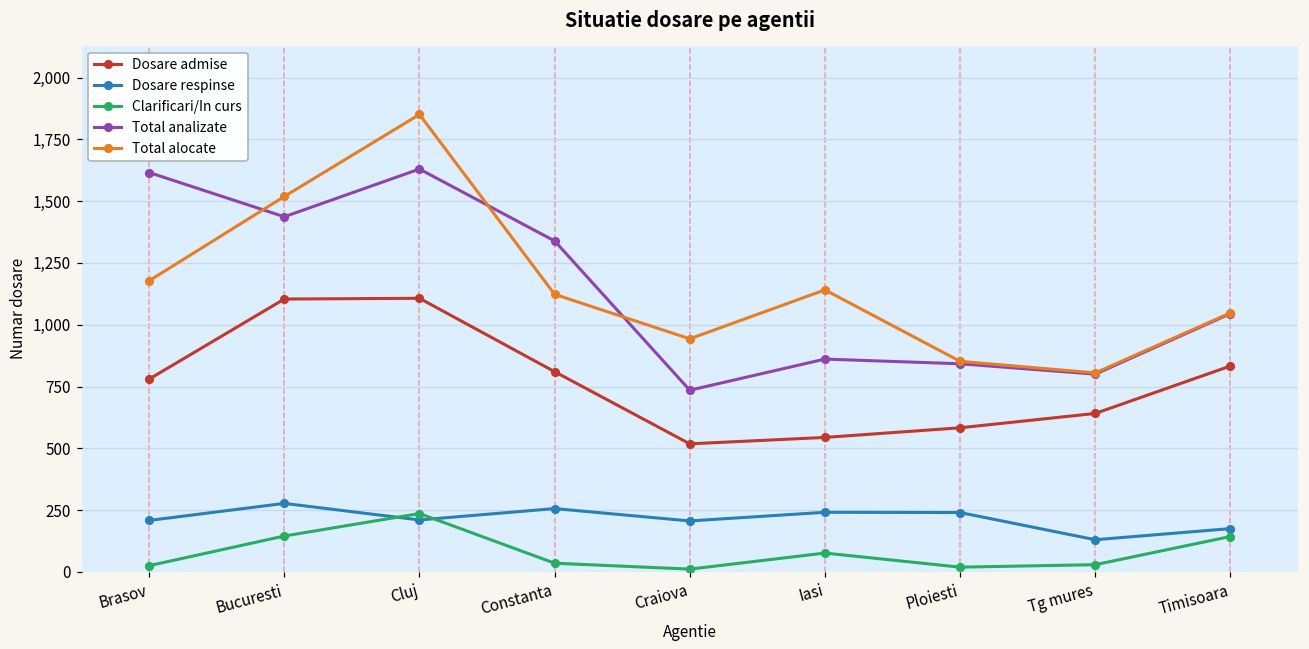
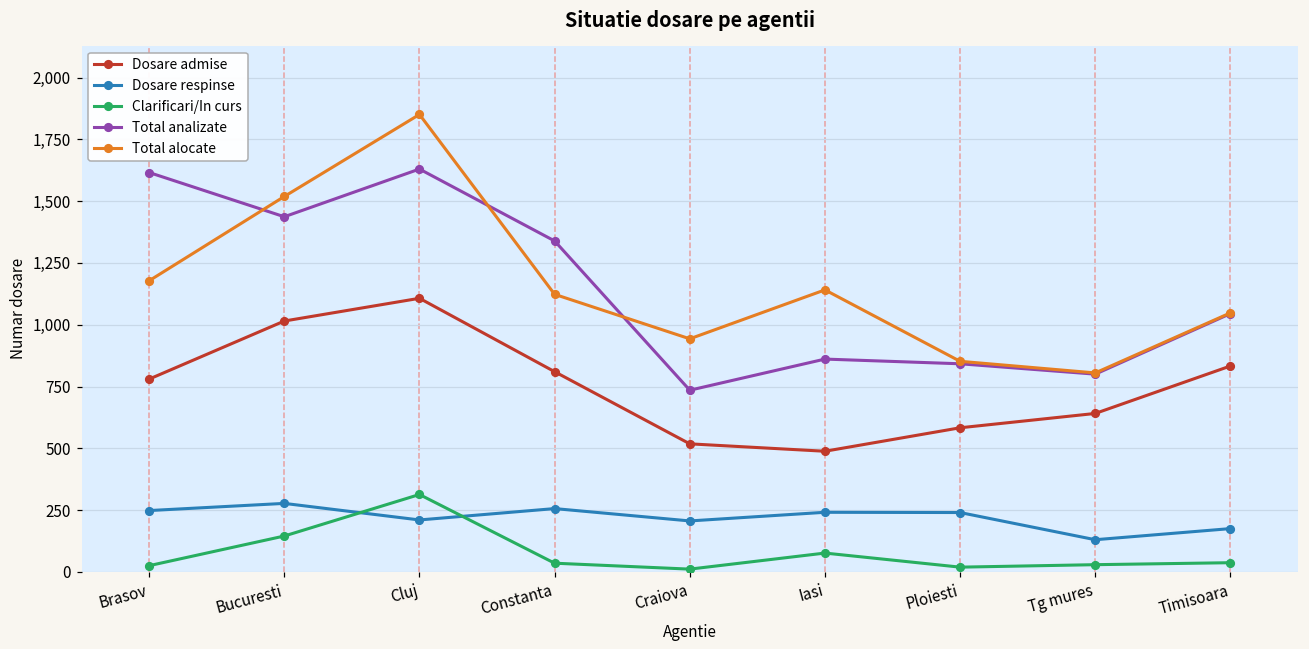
Dosare respinse, Brasov: 210 -> 250
Dosare admise, Bucuresti: 1,100 -> 1,020
Clarificari/In curs, Cluj: 240 -> 310
Dosare admise, Iasi: 540 -> 490
Clarificari/In curs, Timisoara: 140 -> 40
